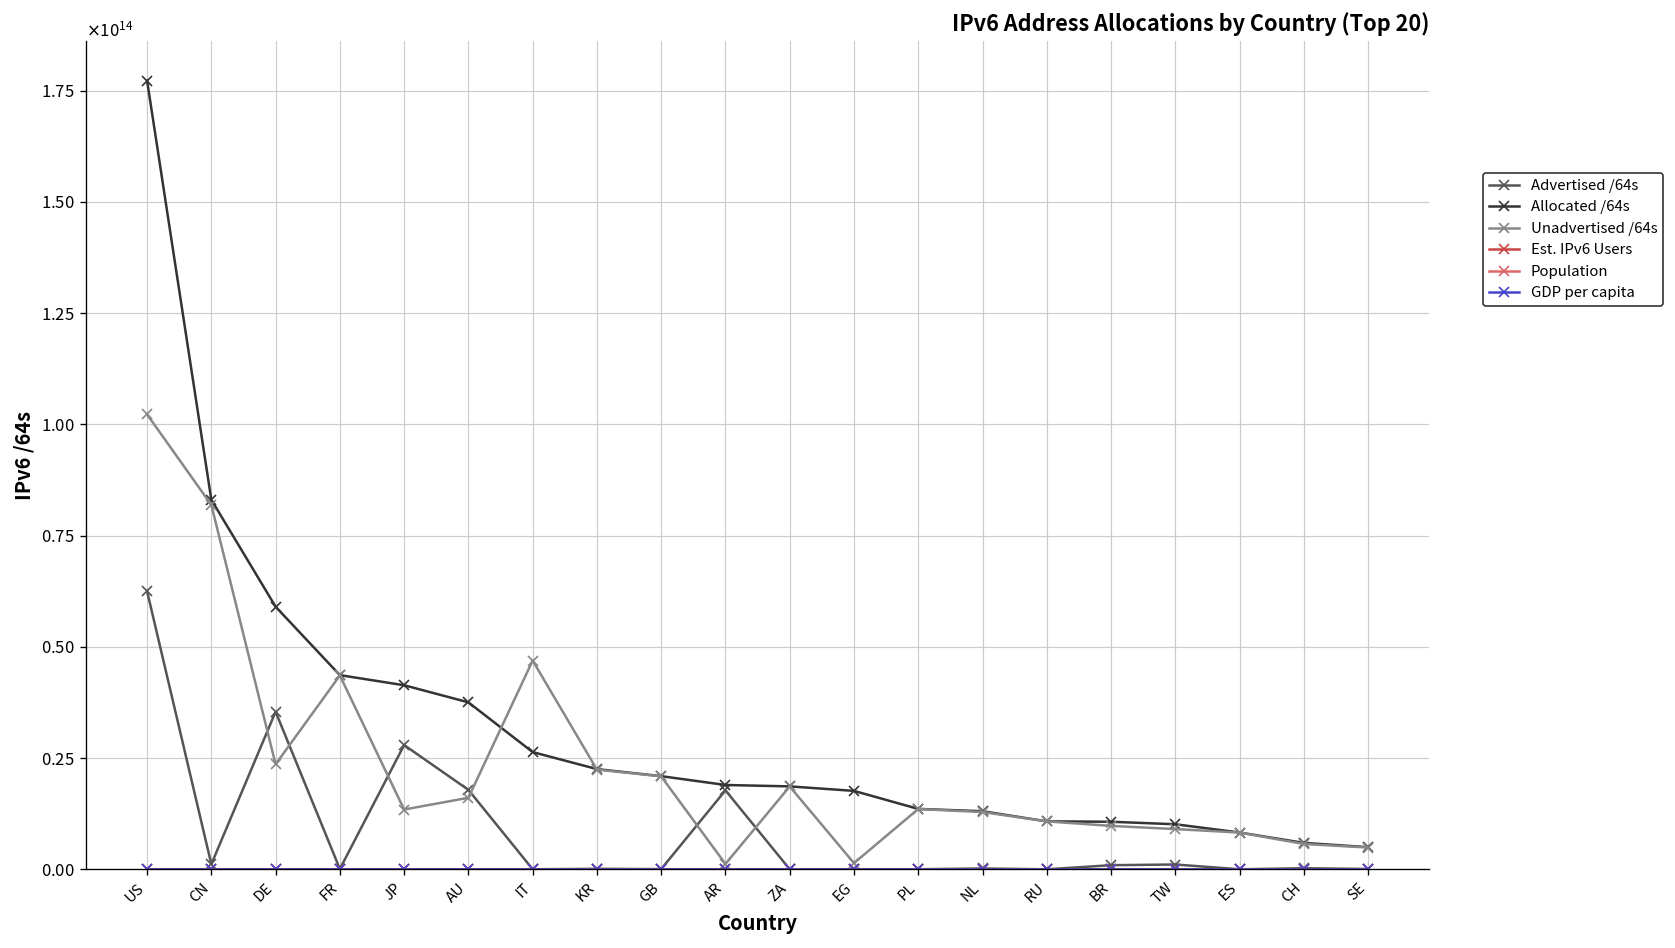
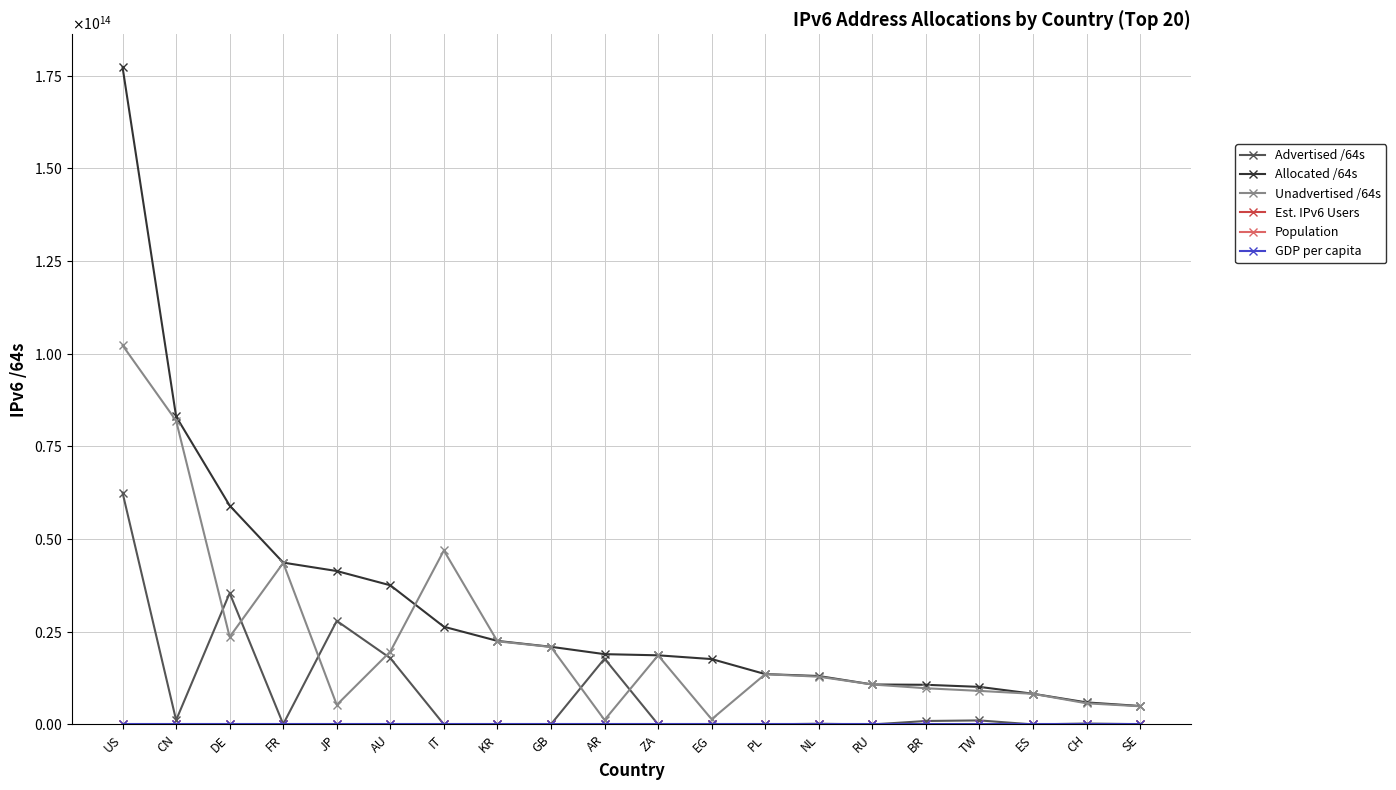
Unadvertised /64s, JP: 13000000000000 -> 5000000000000
Unadvertised /64s, AU: 16000000000000 -> 20000000000000
